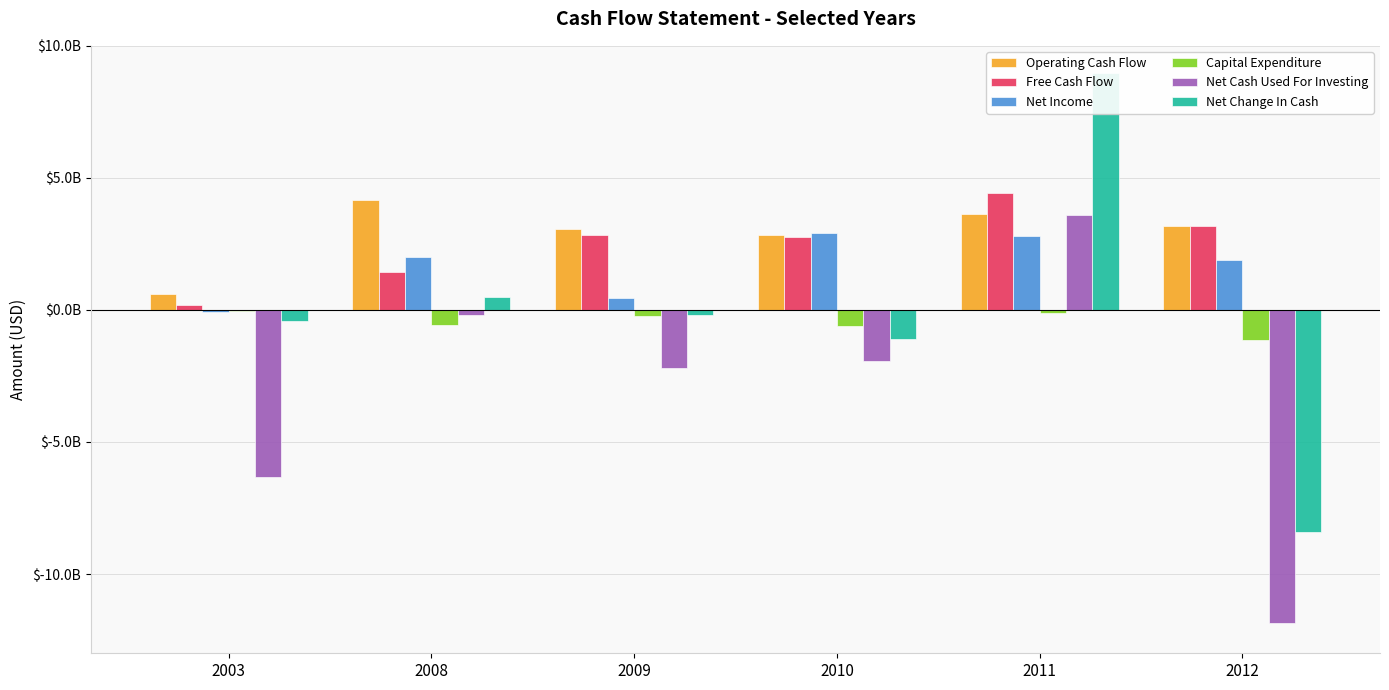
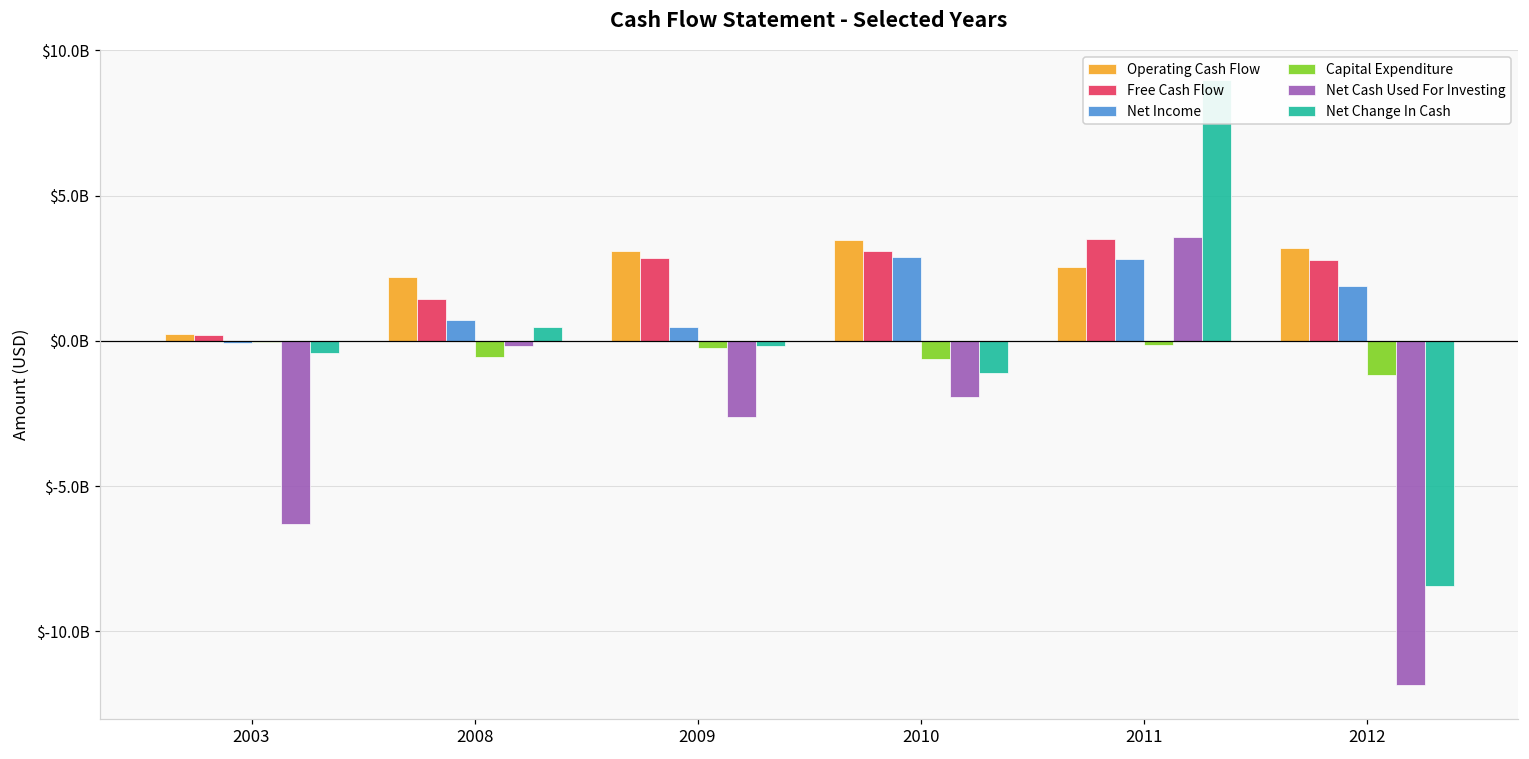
Operating Cash Flow, 2003: $600000000 -> $200000000
Operating Cash Flow, 2008: $4200000000 -> $2200000000
Net Income, 2008: $2000000000 -> $700000000
Net Cash Used For Investing, 2009: $-2200000000 -> $-2600000000
Operating Cash Flow, 2010: $2800000000 -> $3500000000
Free Cash Flow, 2010: $2800000000 -> $3100000000
Operating Cash Flow, 2011: $3600000000 -> $2600000000
Free Cash Flow, 2011: $4400000000 -> $3500000000
Free Cash Flow, 2012: $3200000000 -> $2800000000
